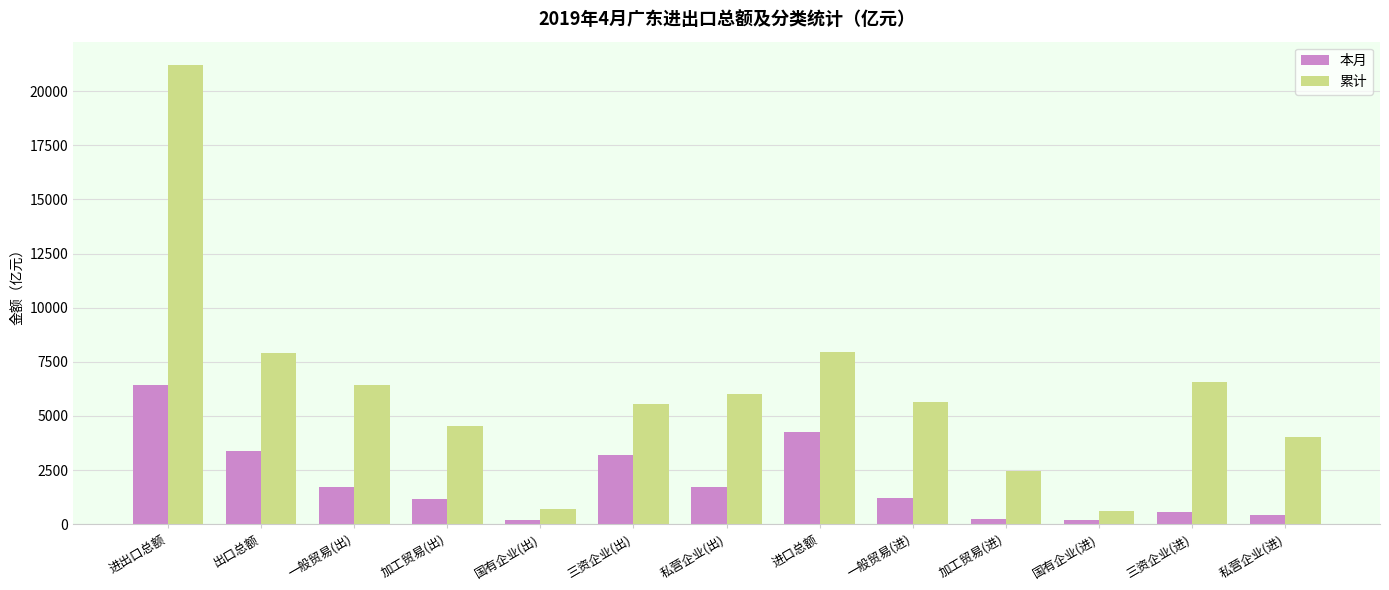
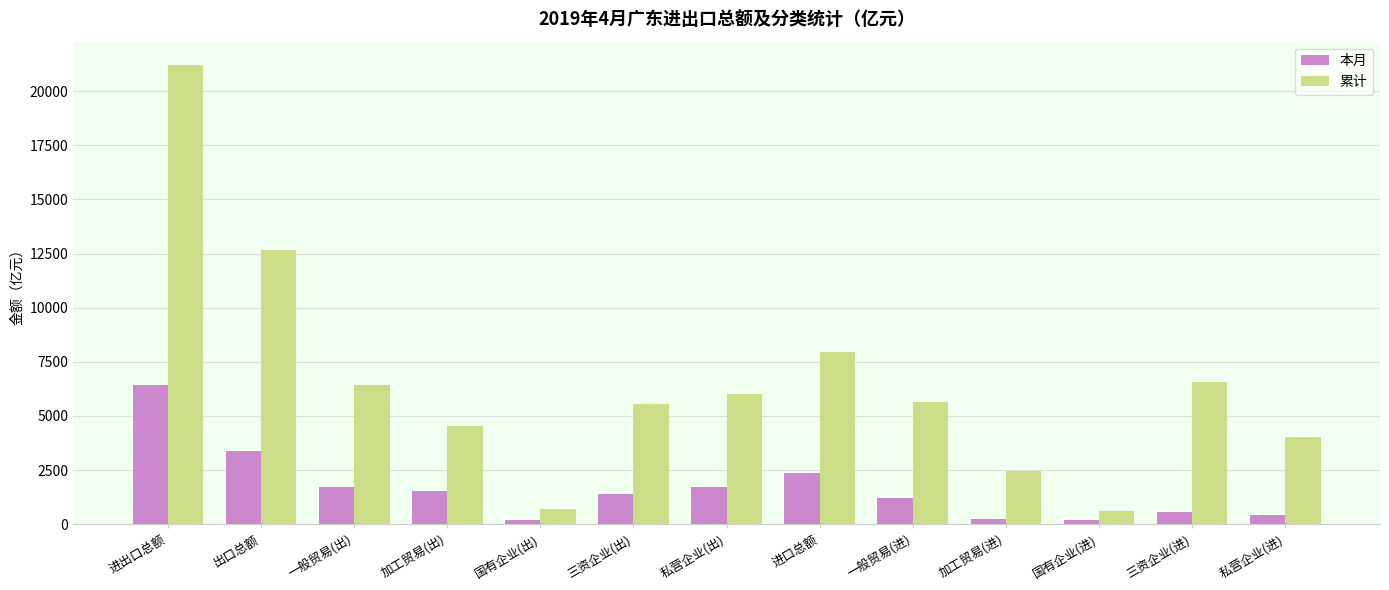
累计, 出口总额: 7900 -> 12700
本月, 加工贸易(出): 1200 -> 1600
本月, 三资企业(出): 3200 -> 1400
本月, 进口总额: 4200 -> 2400
